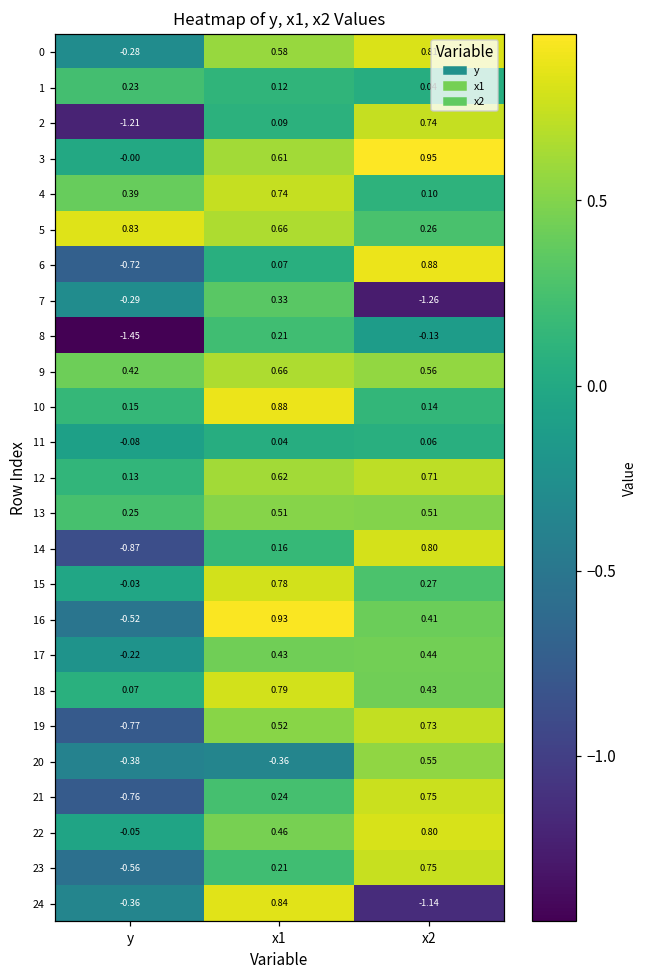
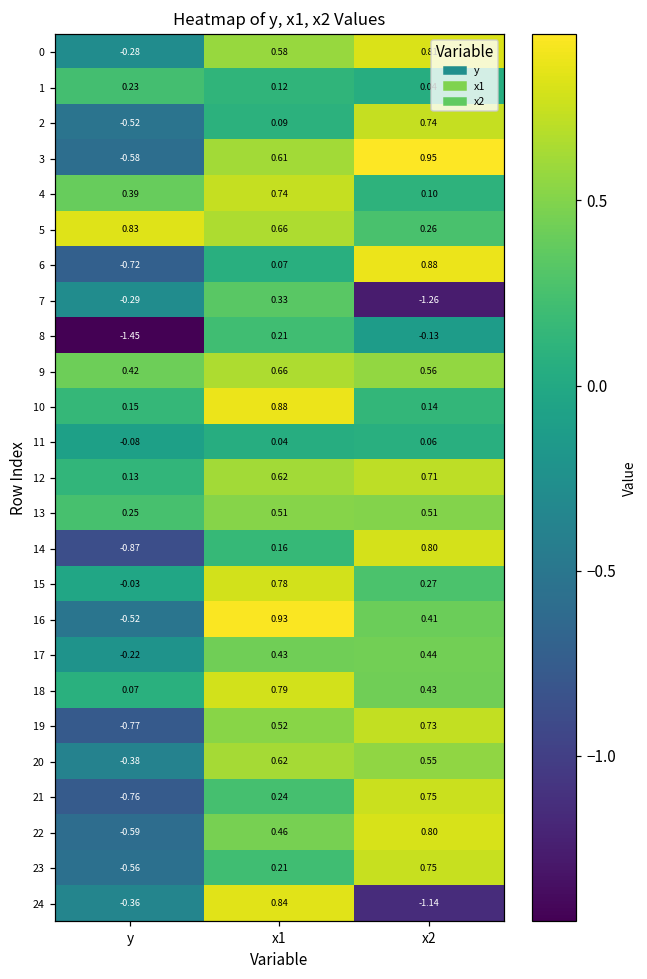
2, y: -1.21 -> -0.52
3, y: -0.00 -> -0.58
20, x1: -0.36 -> 0.62
22, y: -0.05 -> -0.59
